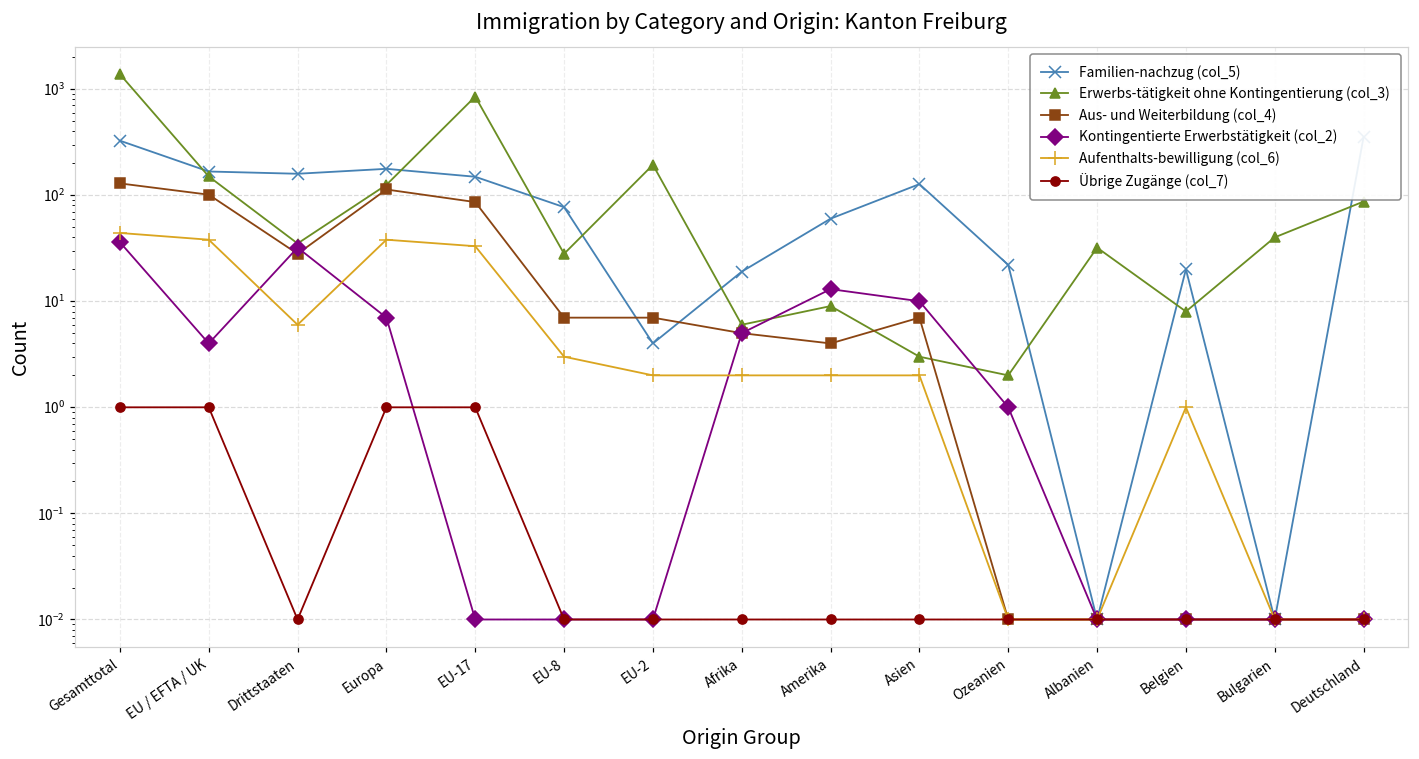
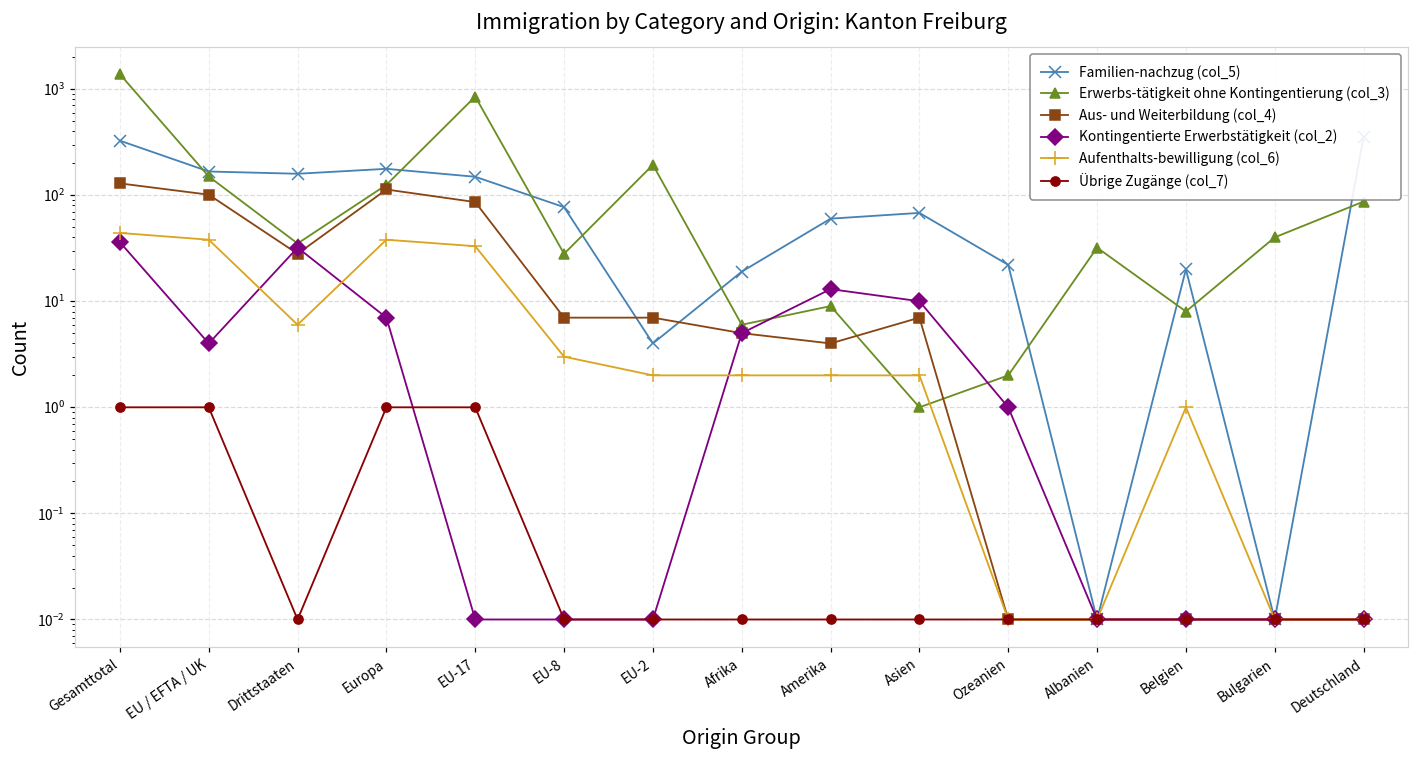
Familien-nachzug (col_5), Asien: 130 -> 70
Erwerbs-tätigkeit ohne Kontingentierung (col_3), Asien: 3 -> 1
